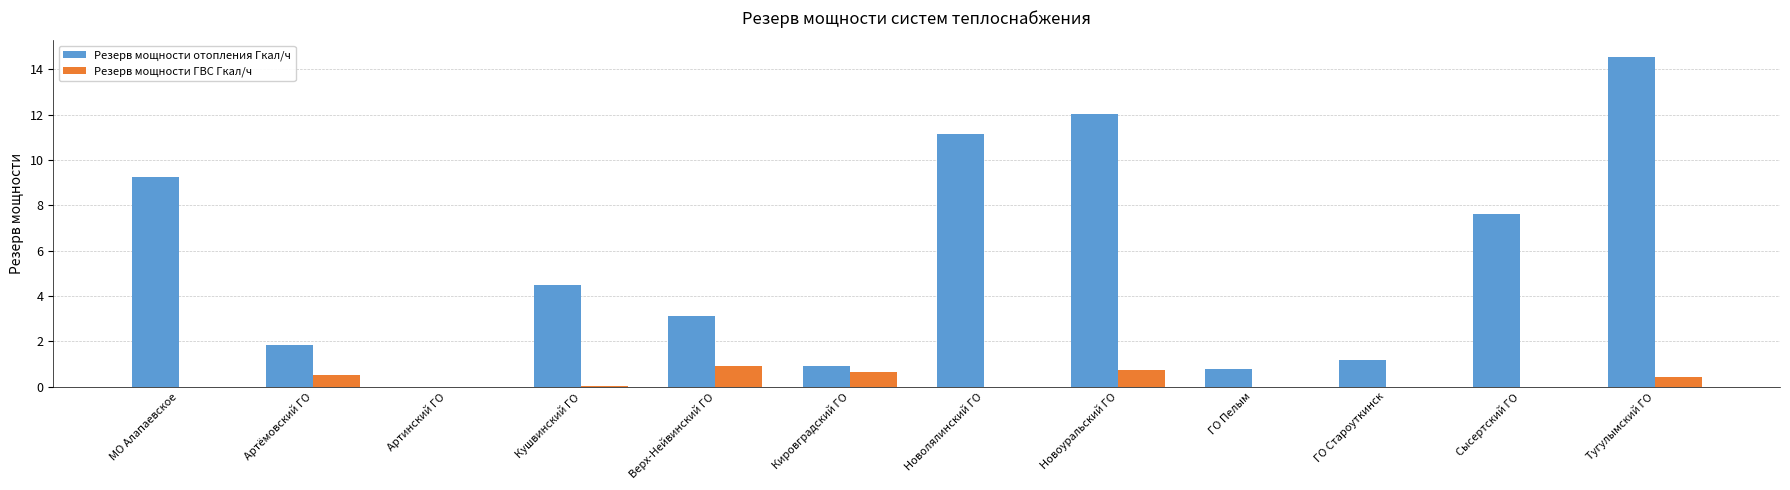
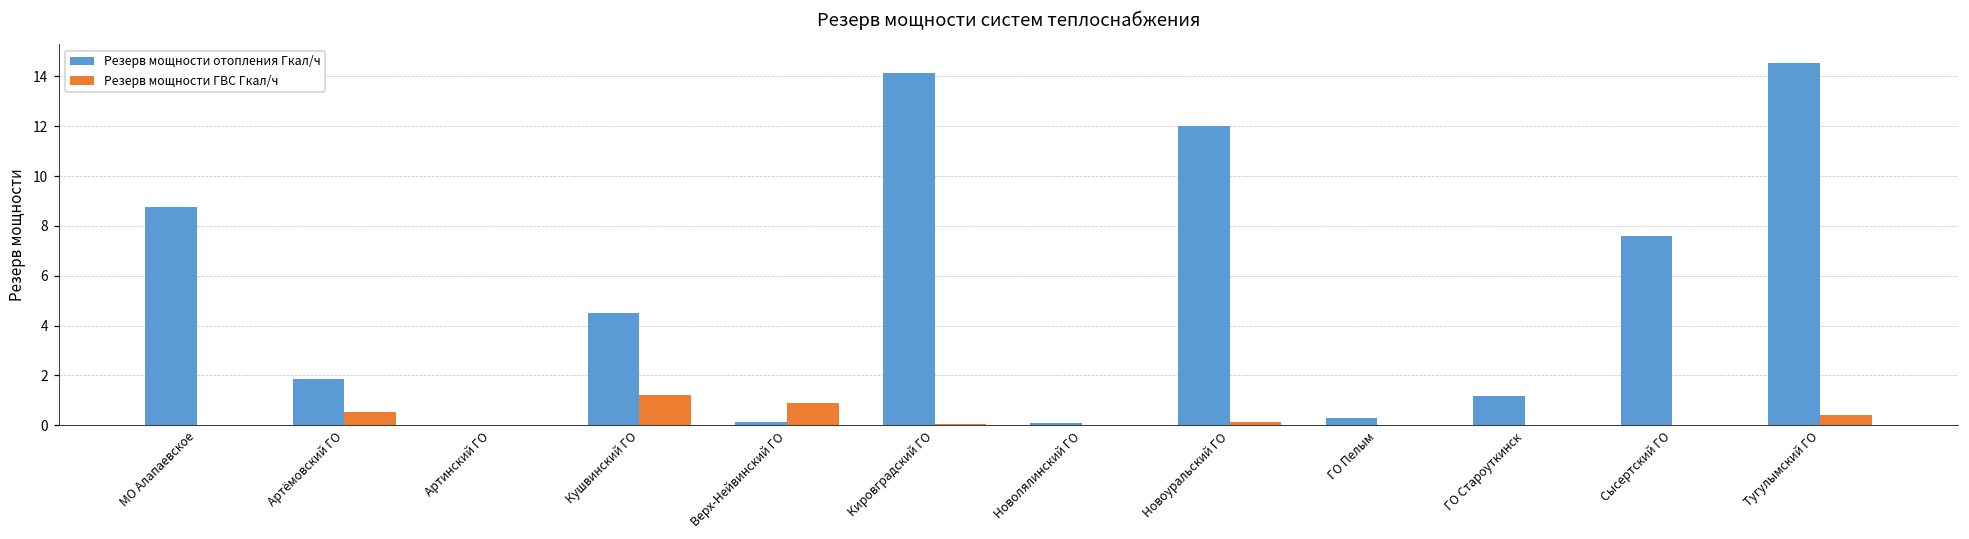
Резерв мощности отопления Гкал/ч, МО Алапаевское: 9.2 -> 8.8
Резерв мощности ГВС Гкал/ч, Кушвинский ГО: 0.1 -> 1.2
Резерв мощности отопления Гкал/ч, Верх-Нейвинский ГО: 3.1 -> 0.2
Резерв мощности отопления Гкал/ч, Кировградский ГО: 0.9 -> 14.1
Резерв мощности ГВС Гкал/ч, Кировградский ГО: 0.6 -> 0.1
Резерв мощности отопления Гкал/ч, Новолялинский ГО: 11.1 -> 0.1
Резерв мощности ГВС Гкал/ч, Новоуральский ГО: 0.7 -> 0.2
Резерв мощности отопления Гкал/ч, ГО Пелым: 0.8 -> 0.3
